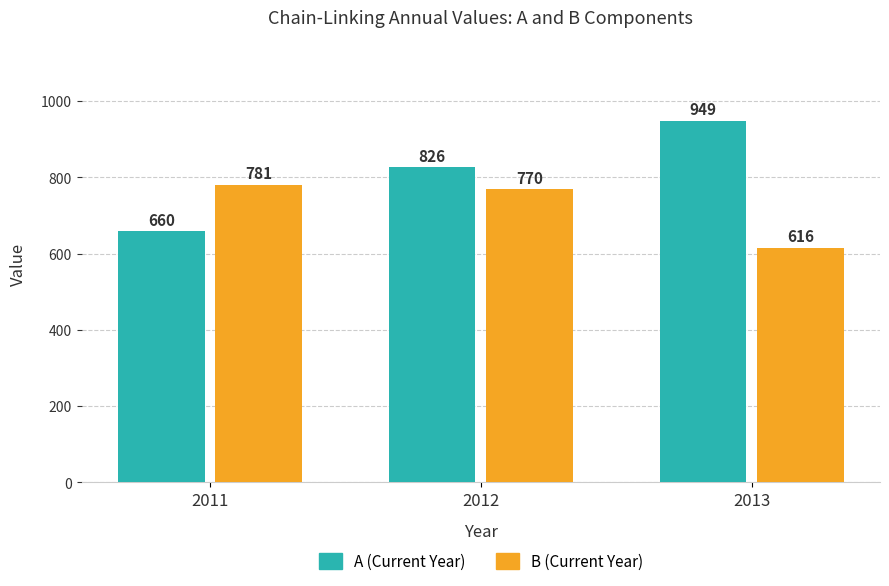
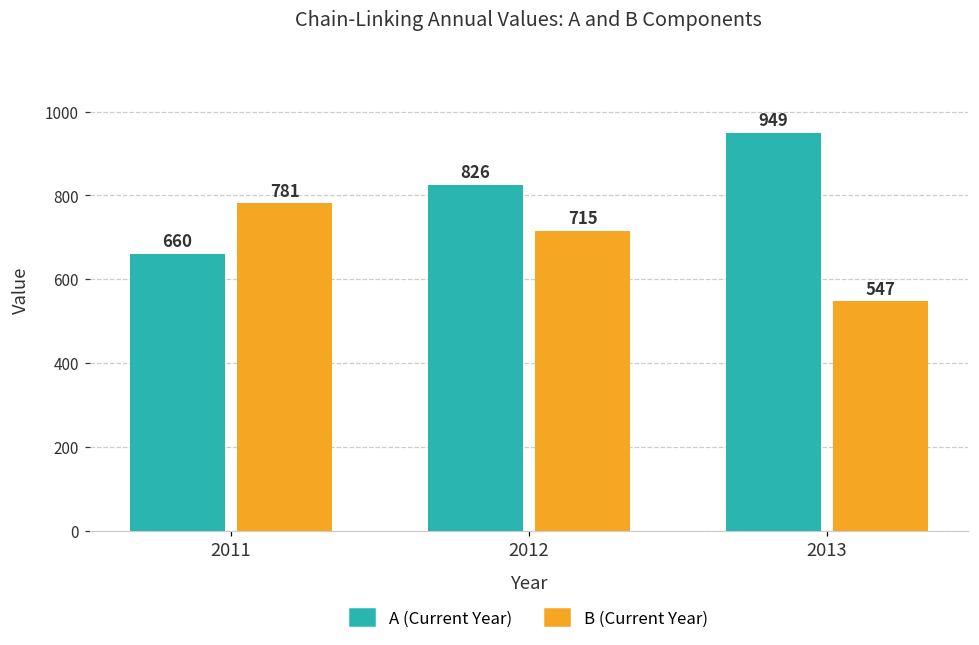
B (Current Year), 2012: 770 -> 715
B (Current Year), 2013: 616 -> 547
